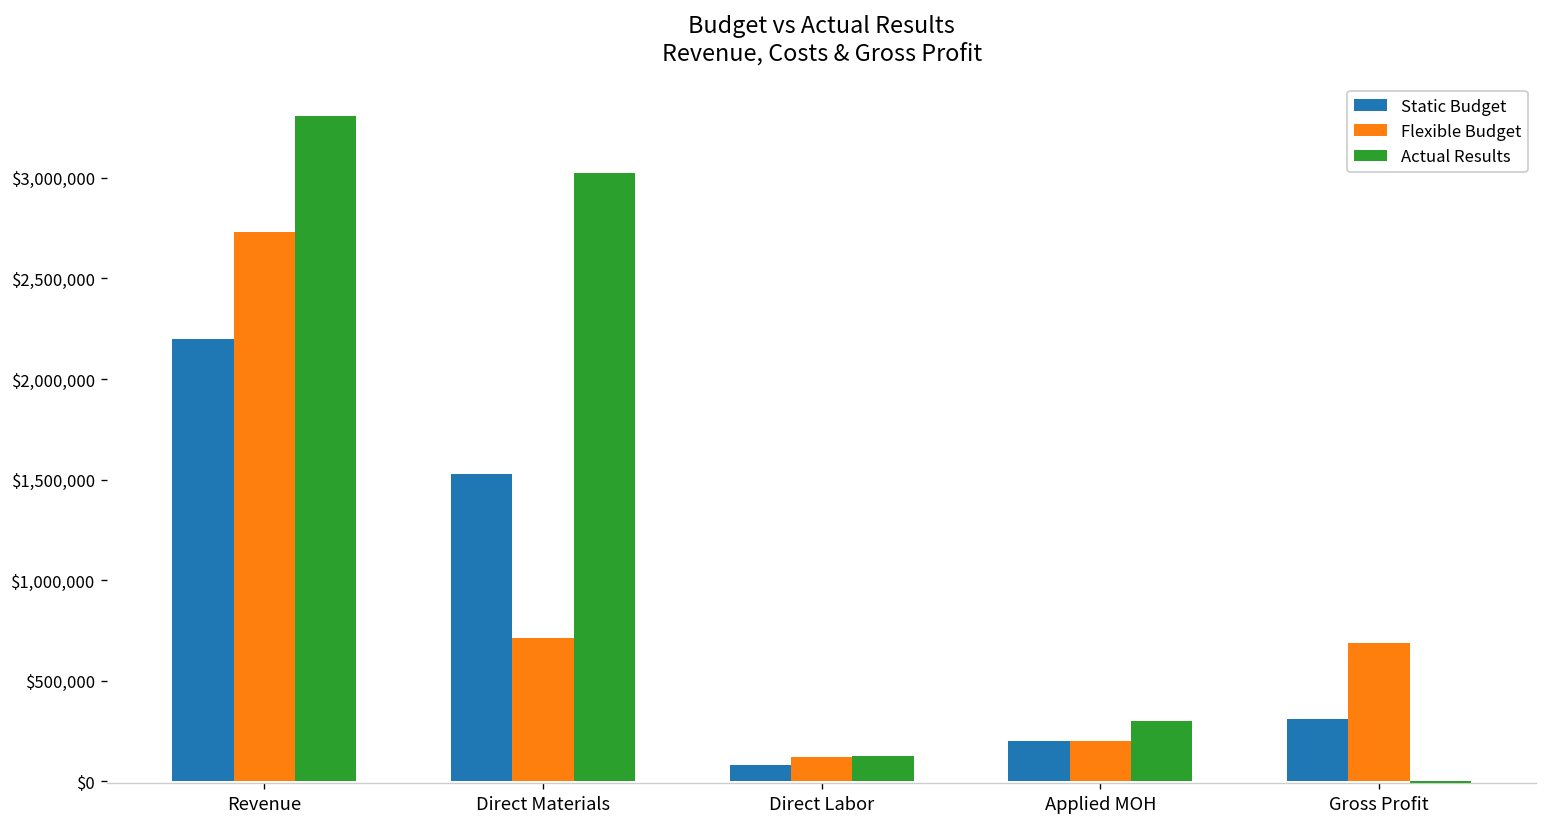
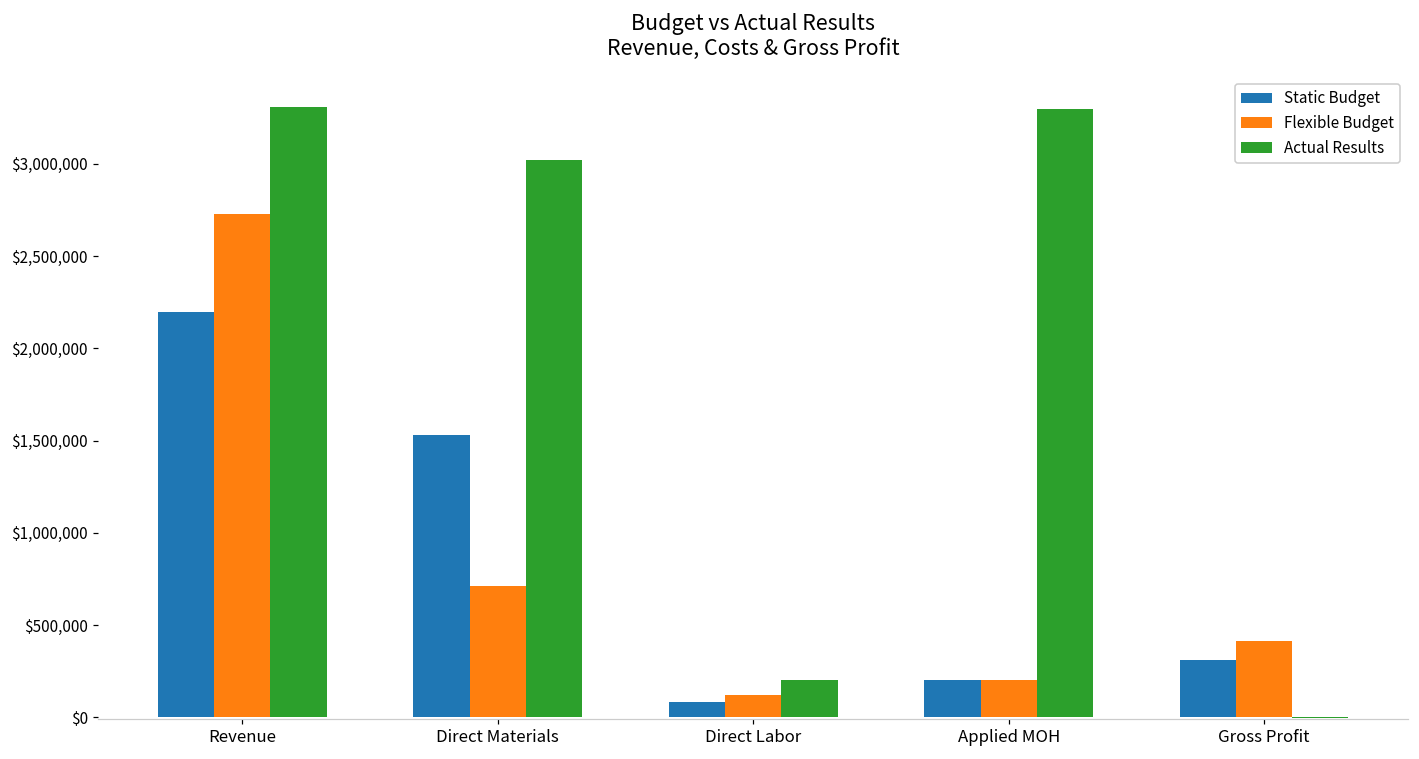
Actual Results, Direct Labor: $130,000 -> $200,000
Actual Results, Applied MOH: $300,000 -> $3,300,000
Flexible Budget, Gross Profit: $690,000 -> $410,000
